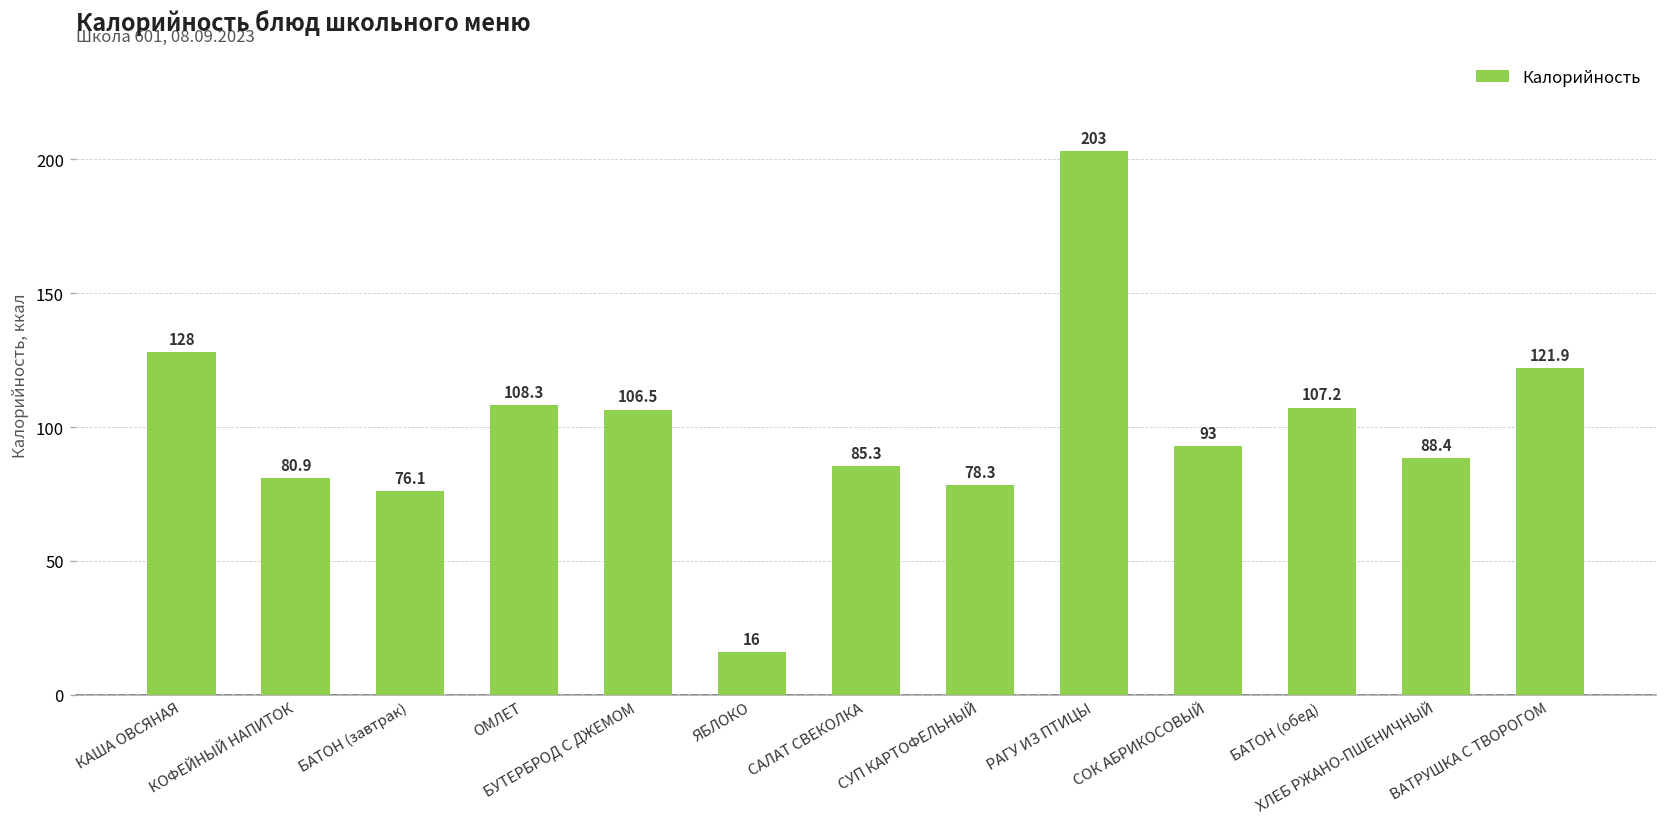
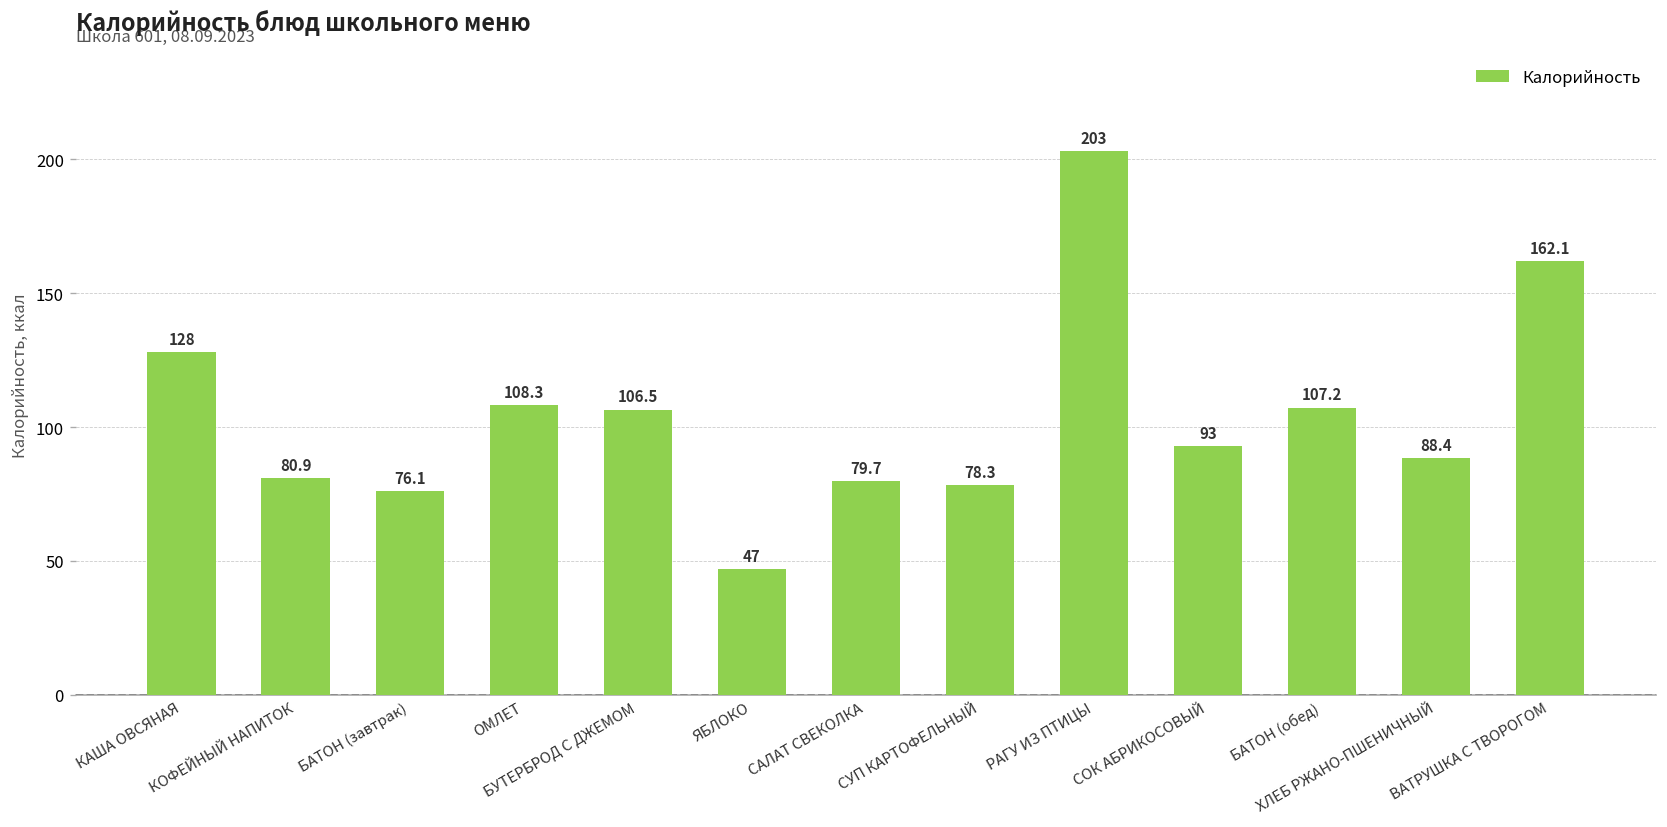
ЯБЛОКО: 16 -> 47
САЛАТ СВЕКОЛКА: 85.3 -> 79.7
ВАТРУШКА С ТВОРОГОМ: 121.9 -> 162.1
